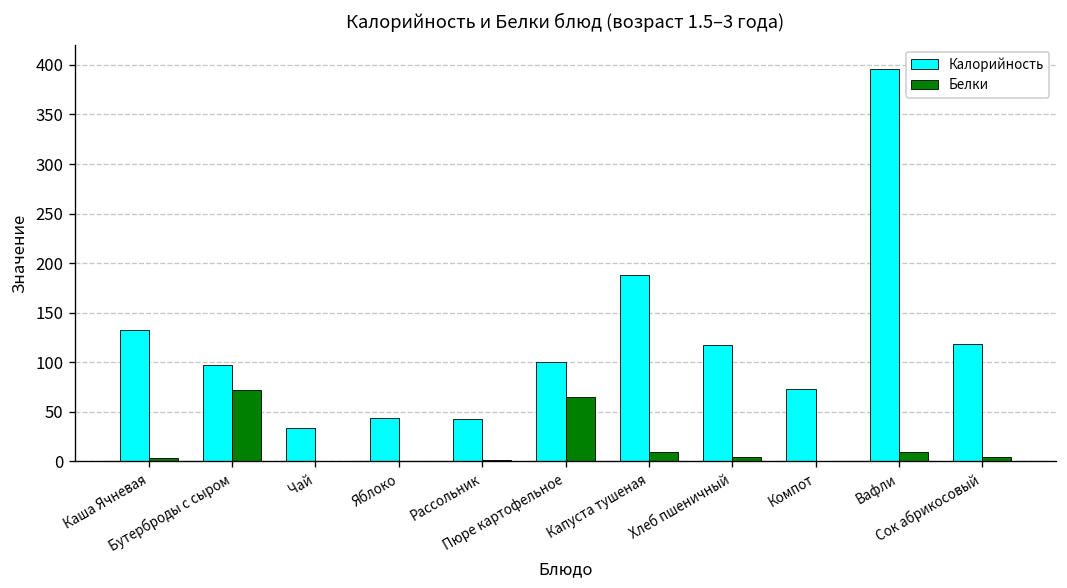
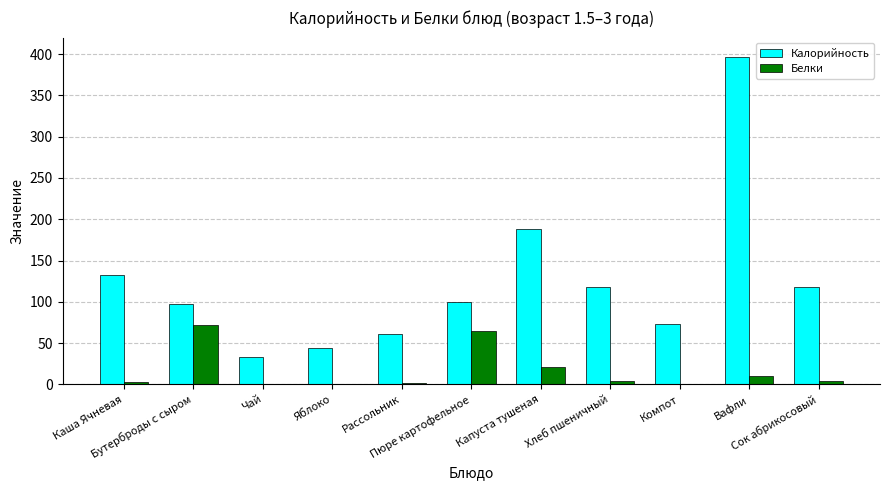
Калорийность, Рассольник: 40 -> 60
Белки, Капуста тушеная: 10 -> 20
